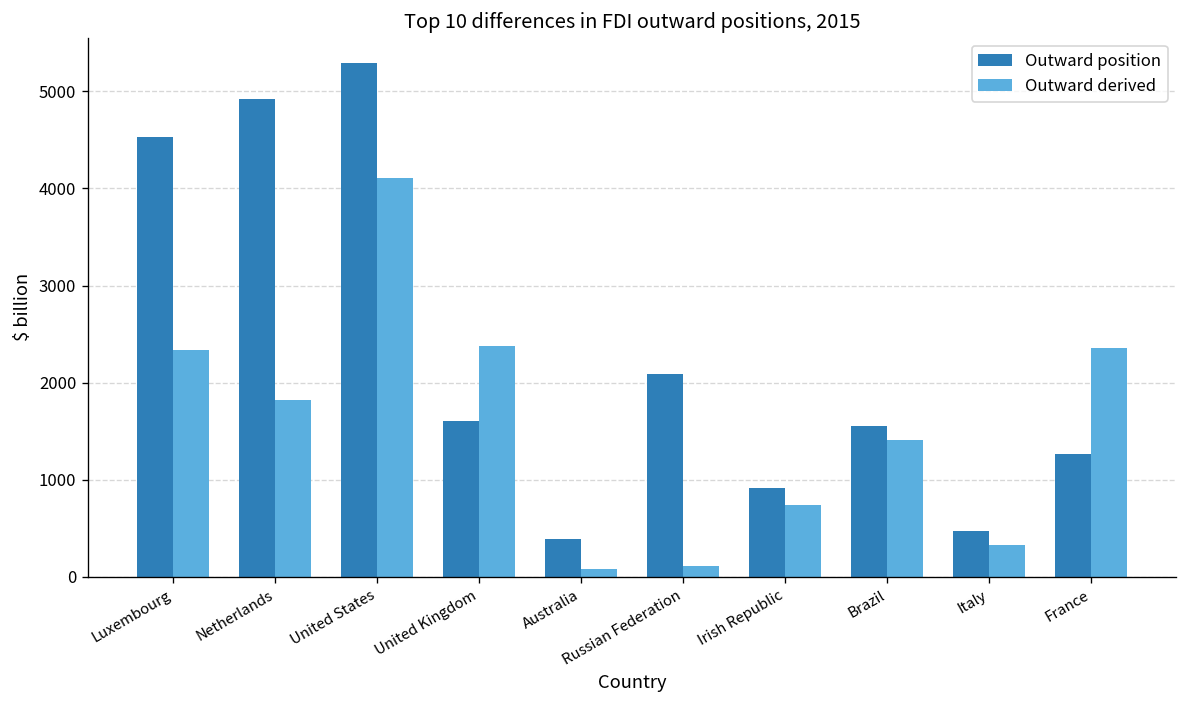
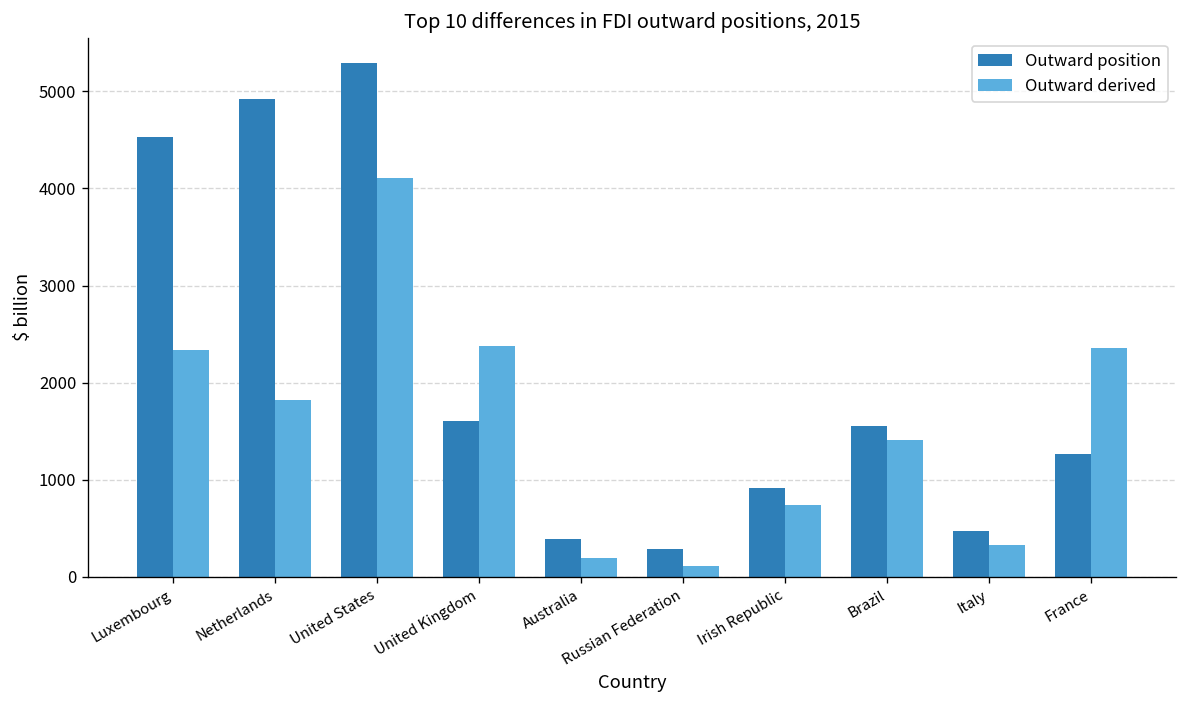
Outward derived, Australia: 100 -> 200
Outward position, Russian Federation: 2100 -> 300
